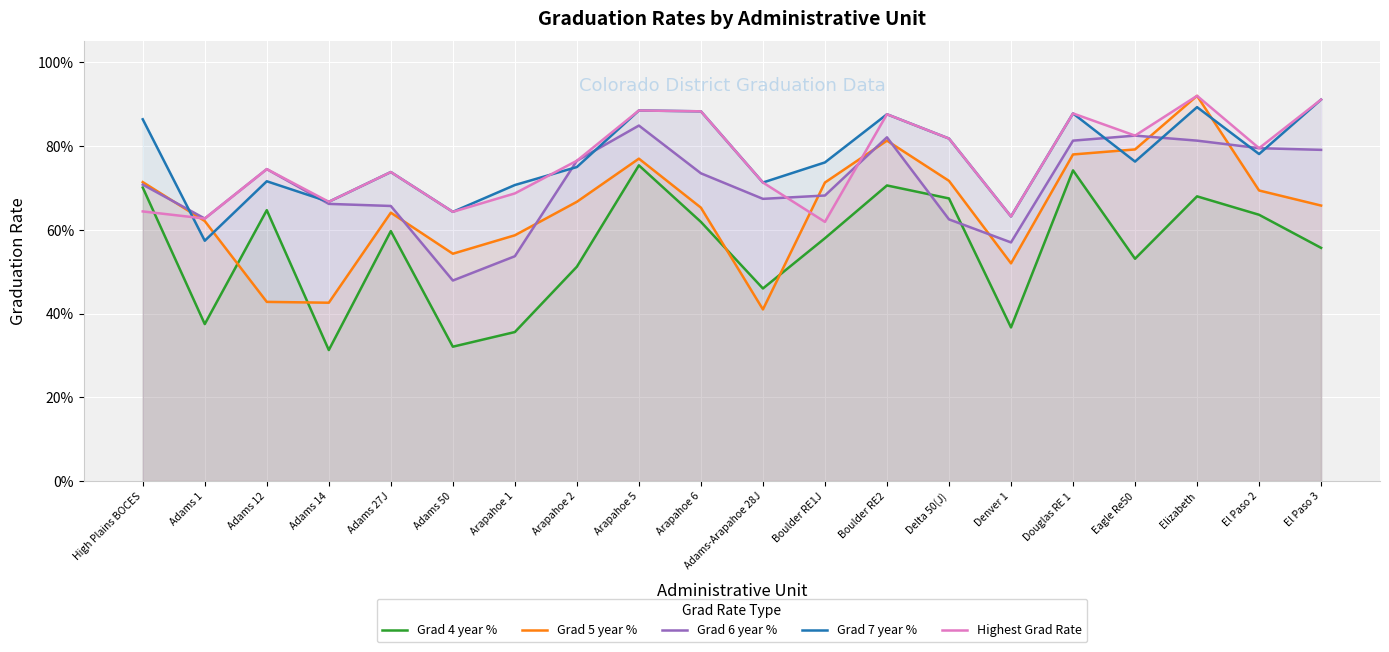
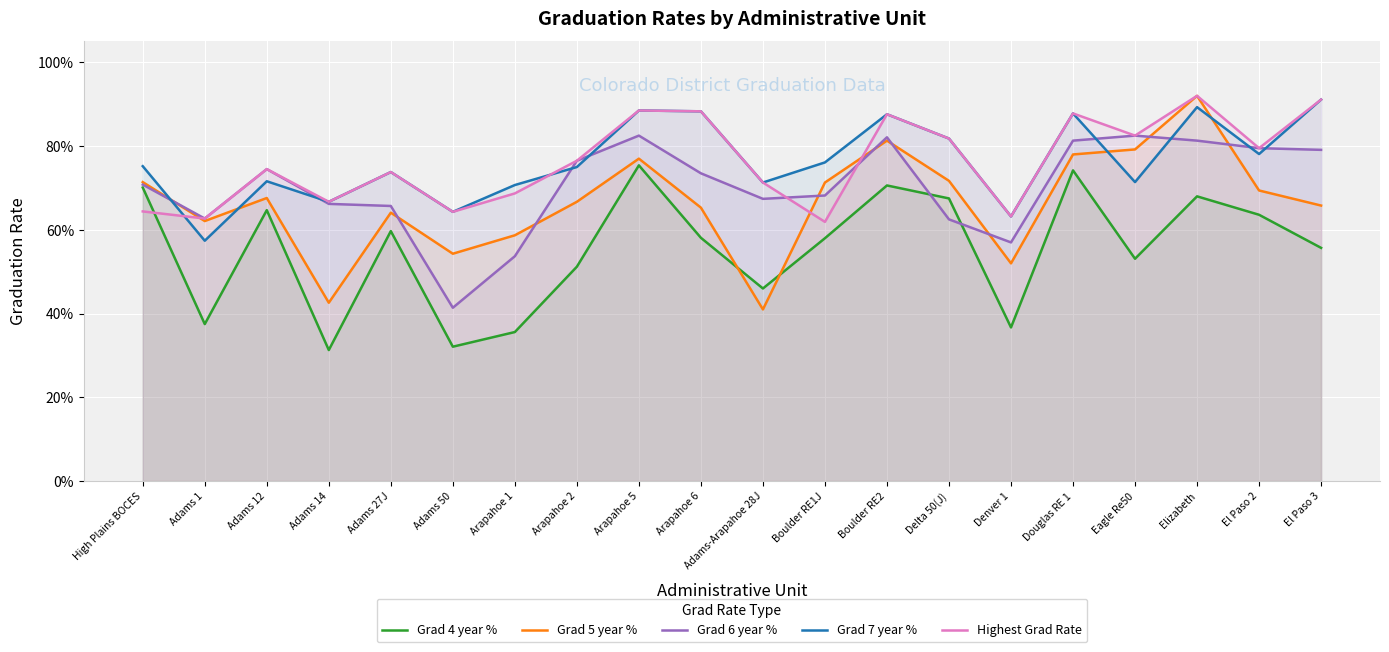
Grad 7 year %, High Plains BOCES: 86% -> 75%
Grad 5 year %, Adams 12: 43% -> 68%
Grad 6 year %, Adams 50: 48% -> 41%
Grad 6 year %, Arapahoe 5: 85% -> 83%
Grad 4 year %, Arapahoe 6: 62% -> 58%
Grad 7 year %, Eagle Re50: 76% -> 71%
